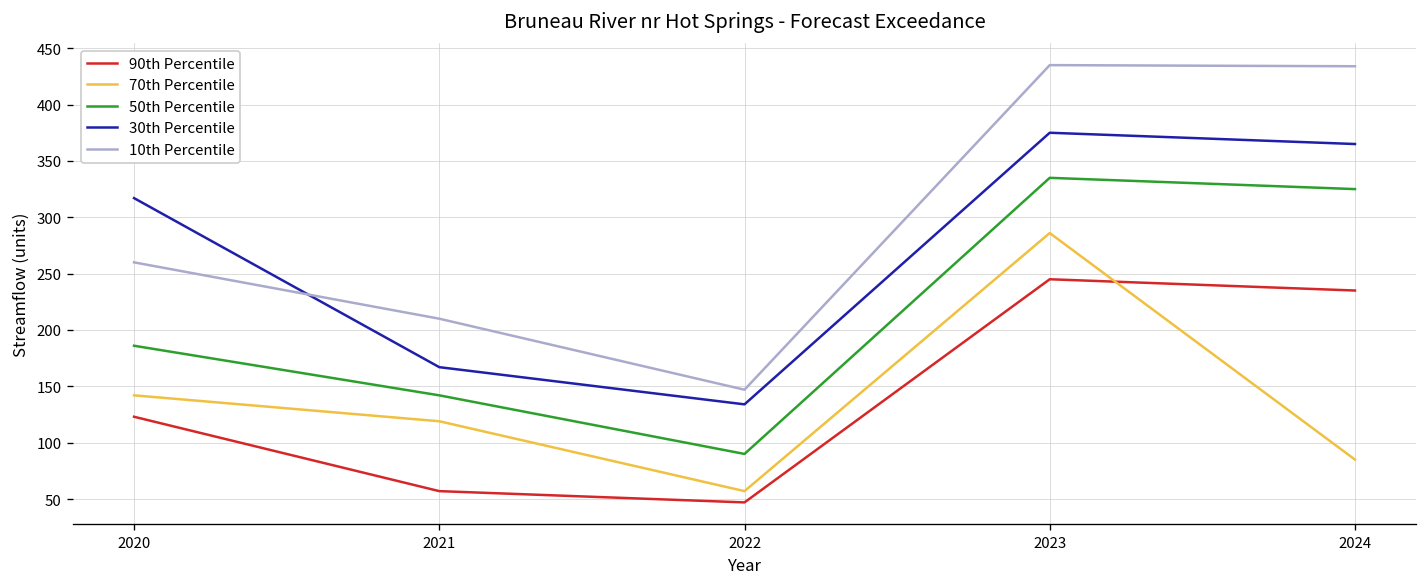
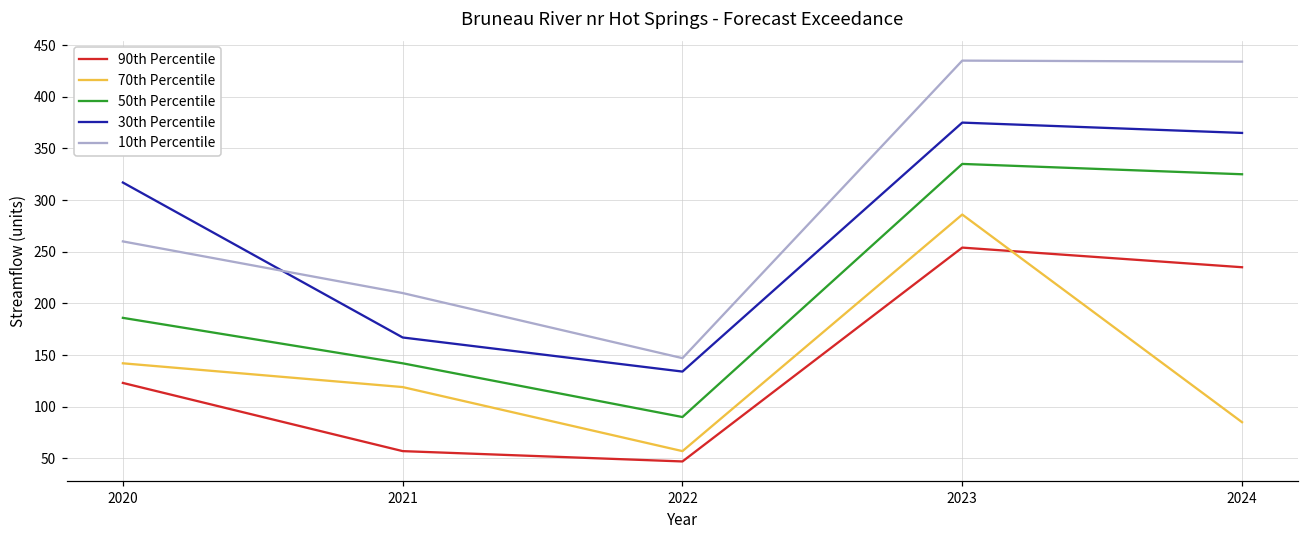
90th Percentile, 2023: 245 -> 254
